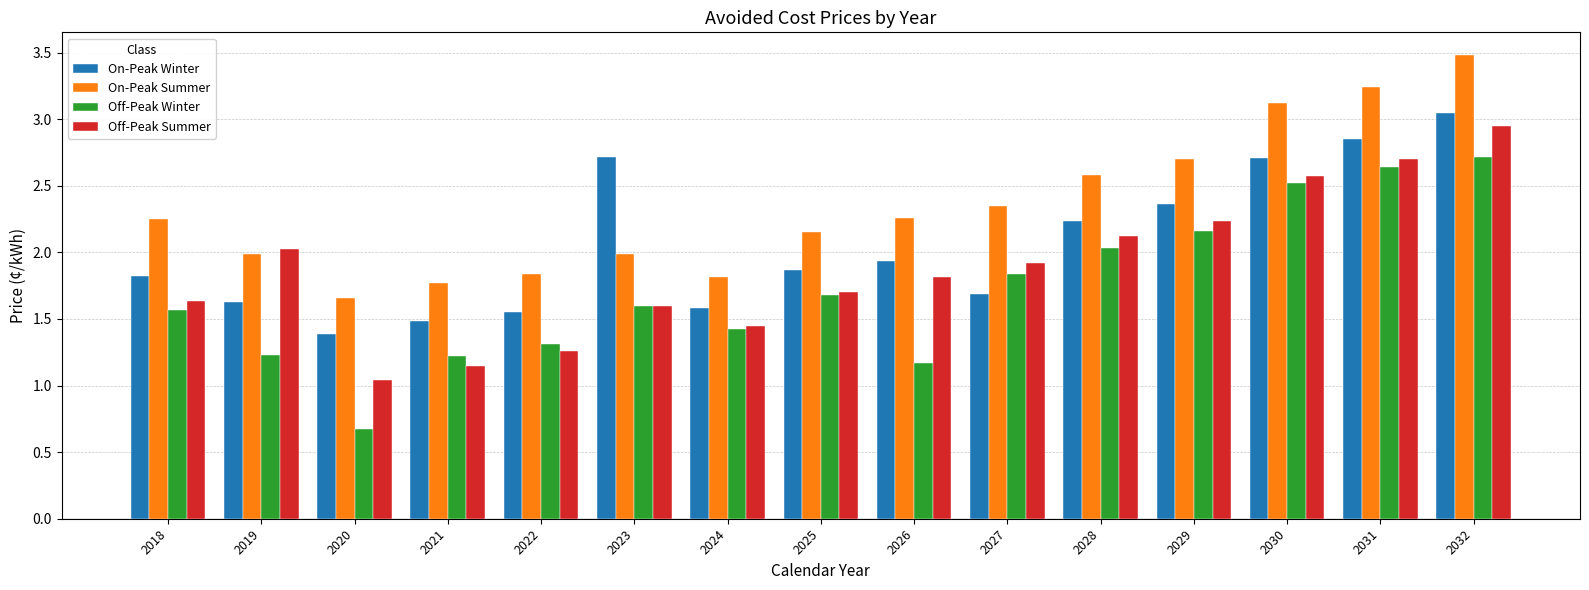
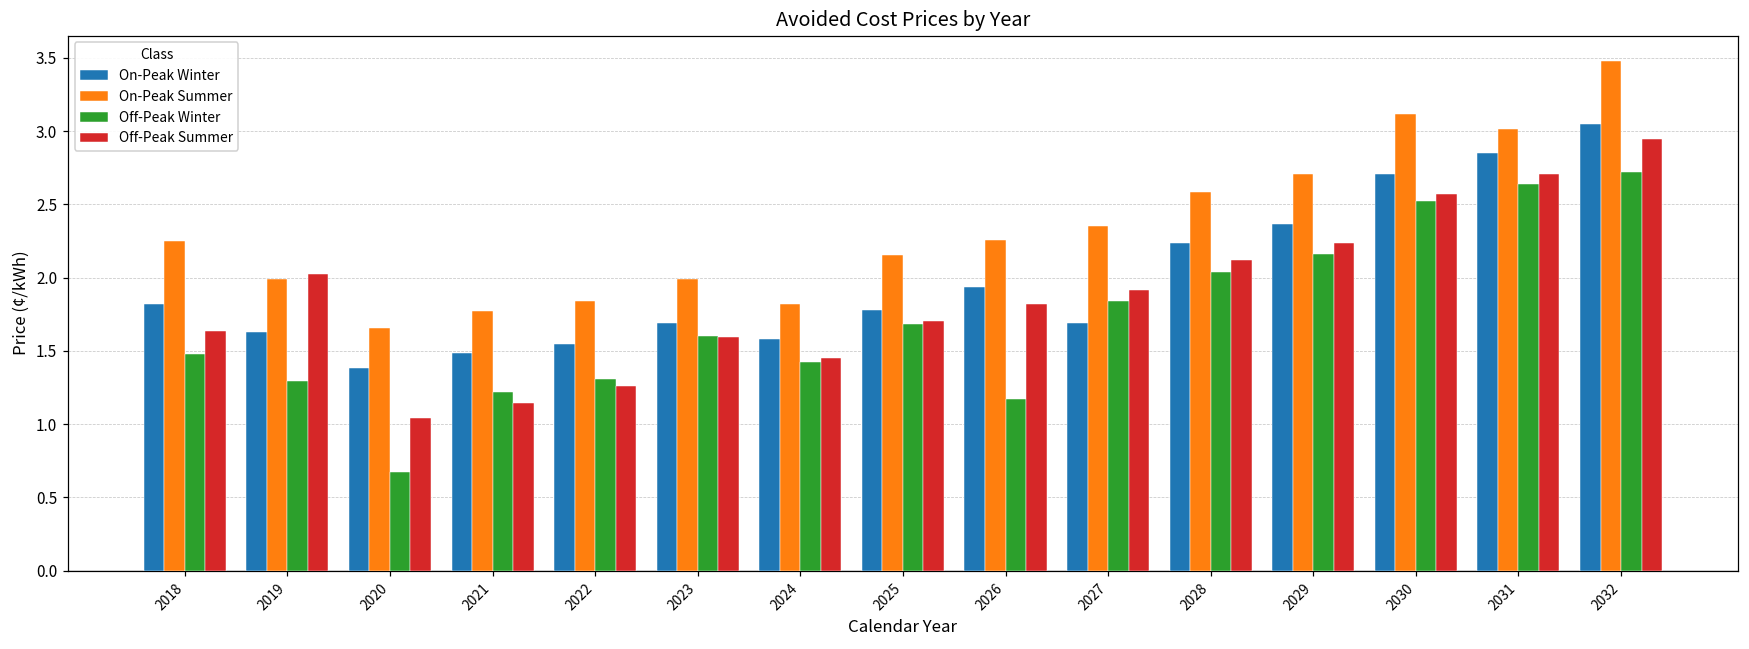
Off-Peak Winter, 2018: 1.57 -> 1.48
Off-Peak Winter, 2019: 1.23 -> 1.29
On-Peak Winter, 2023: 2.72 -> 1.69
On-Peak Winter, 2025: 1.86 -> 1.78
On-Peak Summer, 2031: 3.25 -> 3.02
